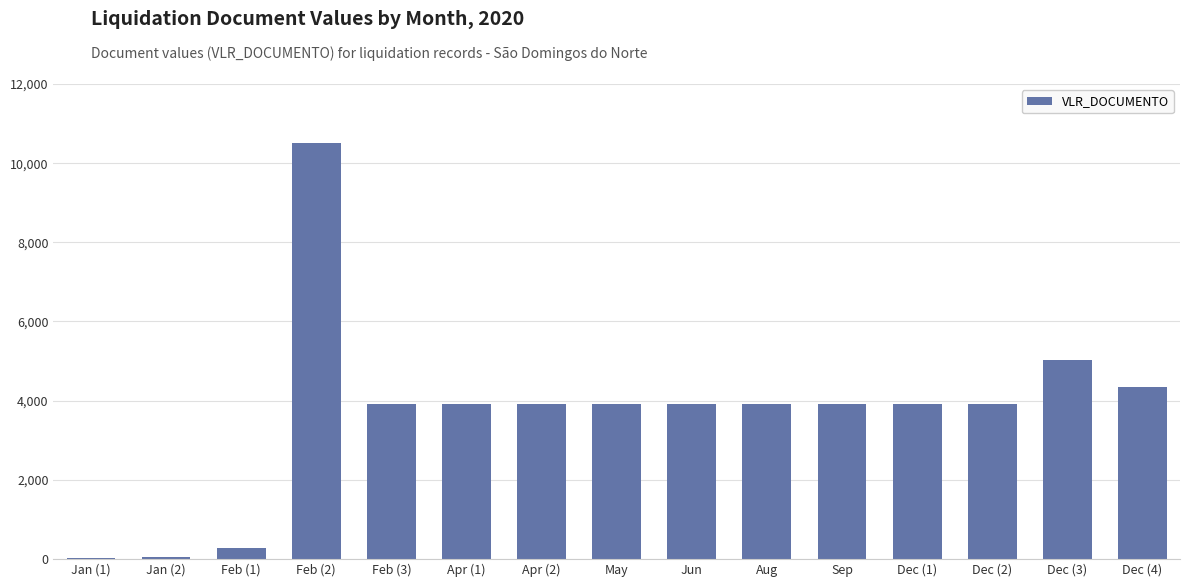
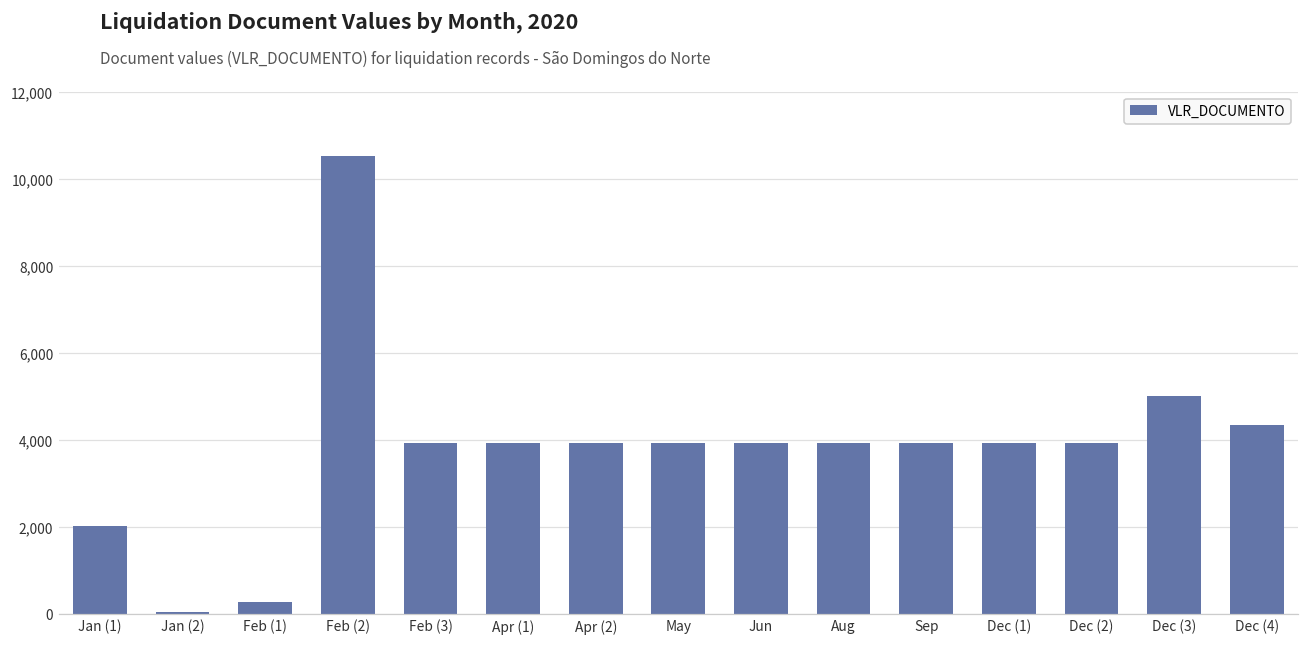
Jan (1): 0 -> 2,000
